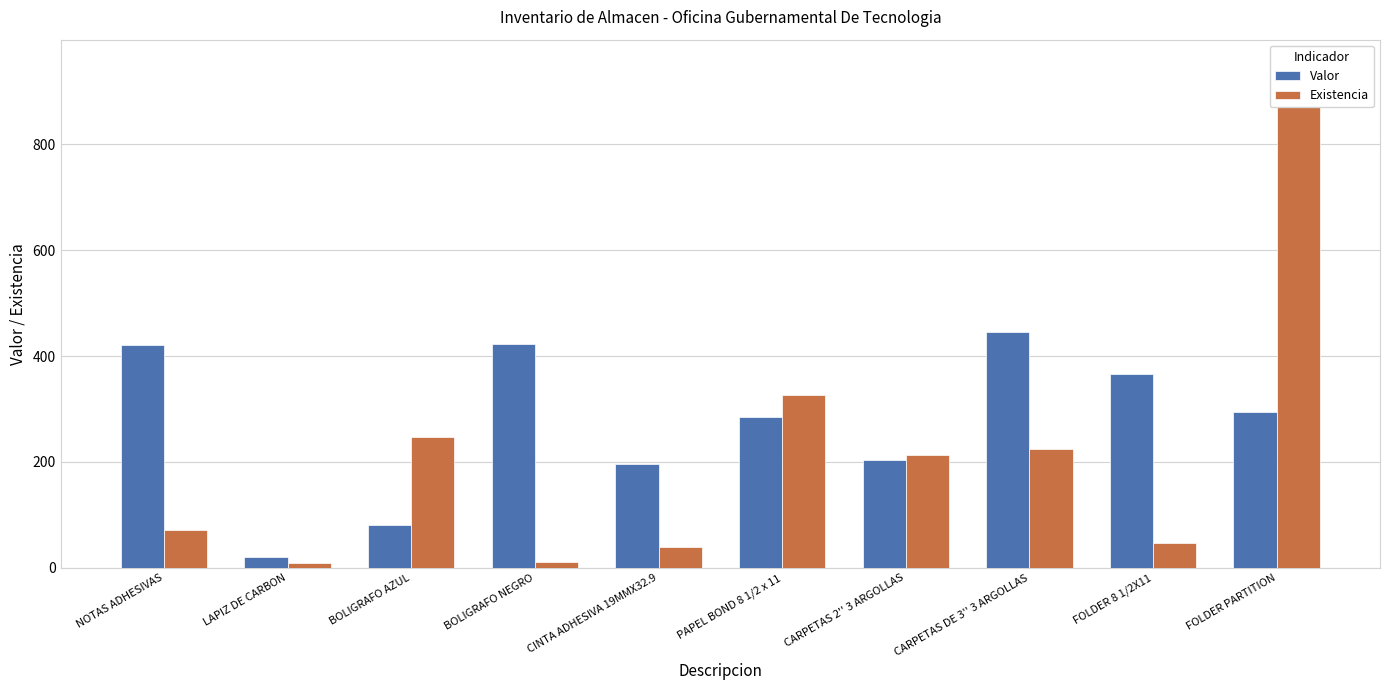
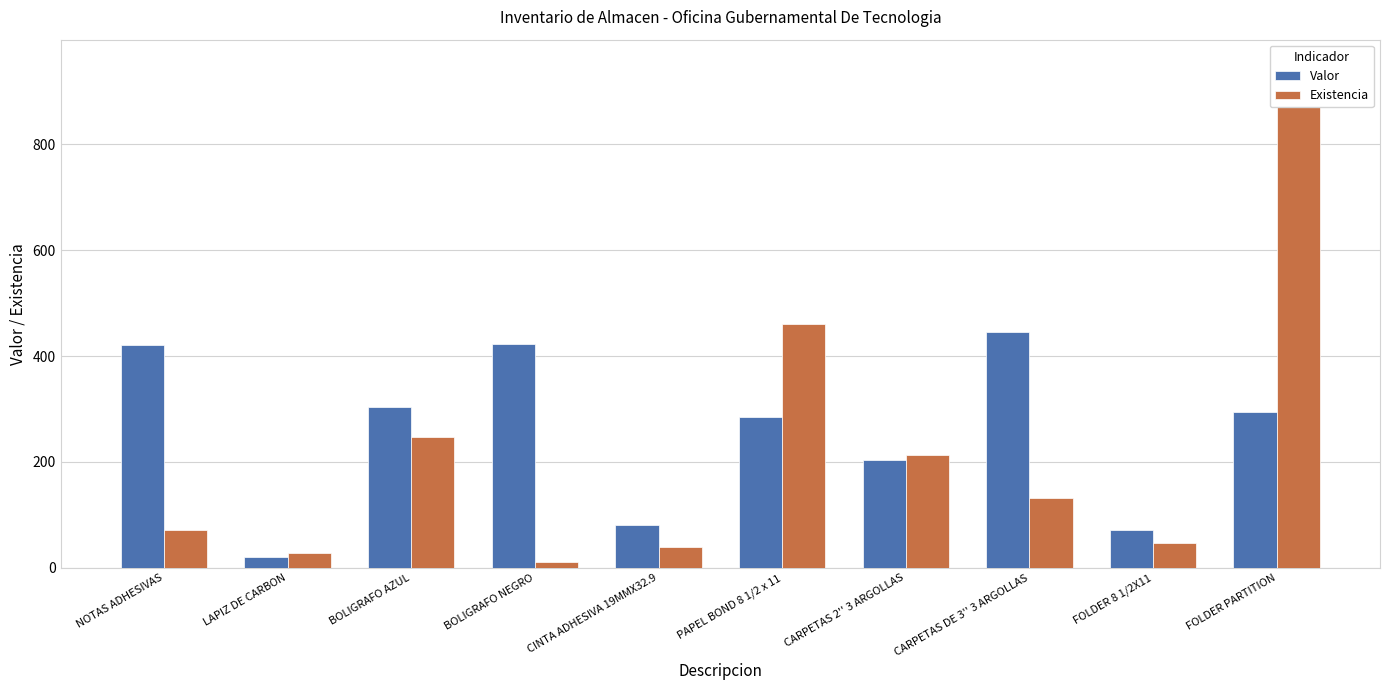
Existencia, LAPIZ DE CARBON: 10 -> 30
Valor, BOLIGRAFO AZUL: 80 -> 300
Valor, CINTA ADHESIVA 19MMX32.9: 200 -> 80
Existencia, PAPEL BOND 8 1/2 x 11: 330 -> 460
Existencia, CARPETAS DE 3'' 3 ARGOLLAS: 230 -> 130
Valor, FOLDER 8 1/2X11: 370 -> 70
